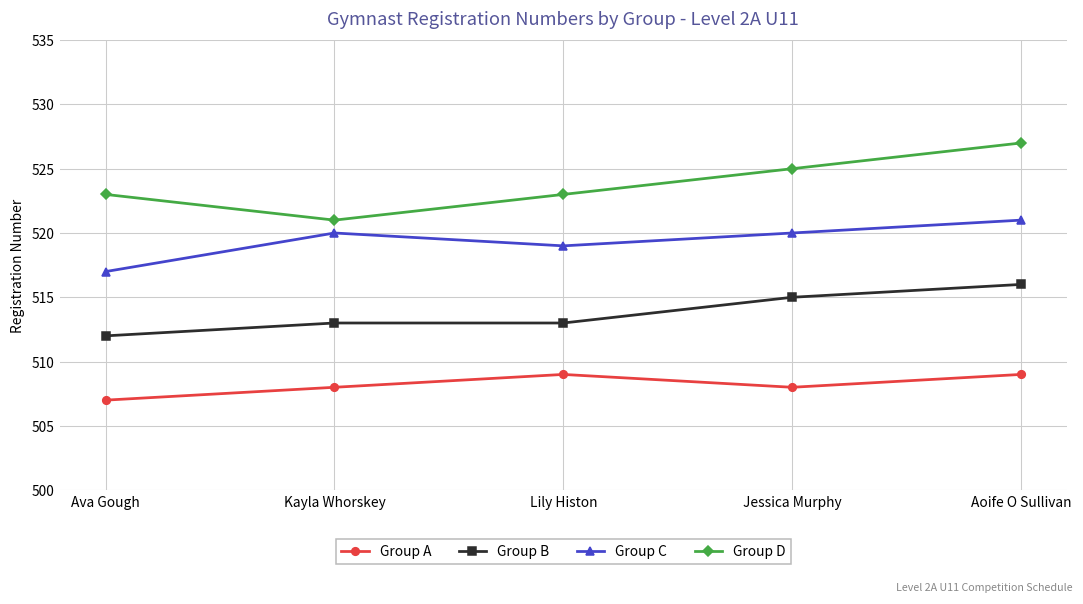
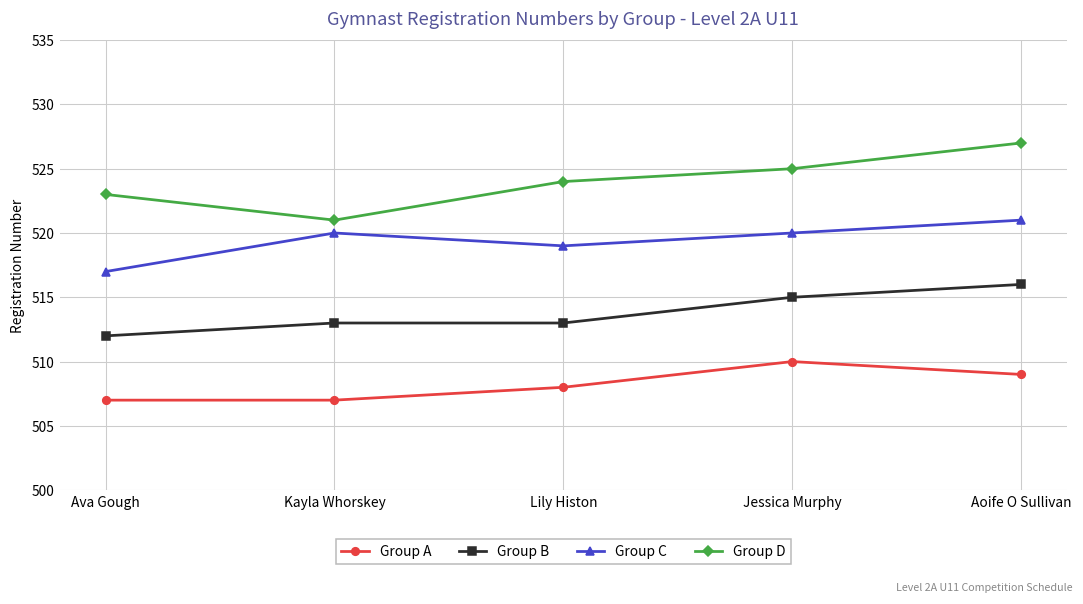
Group A, Kayla Whorskey: 508 -> 507
Group A, Lily Histon: 509 -> 508
Group D, Lily Histon: 523 -> 524
Group A, Jessica Murphy: 508 -> 510
